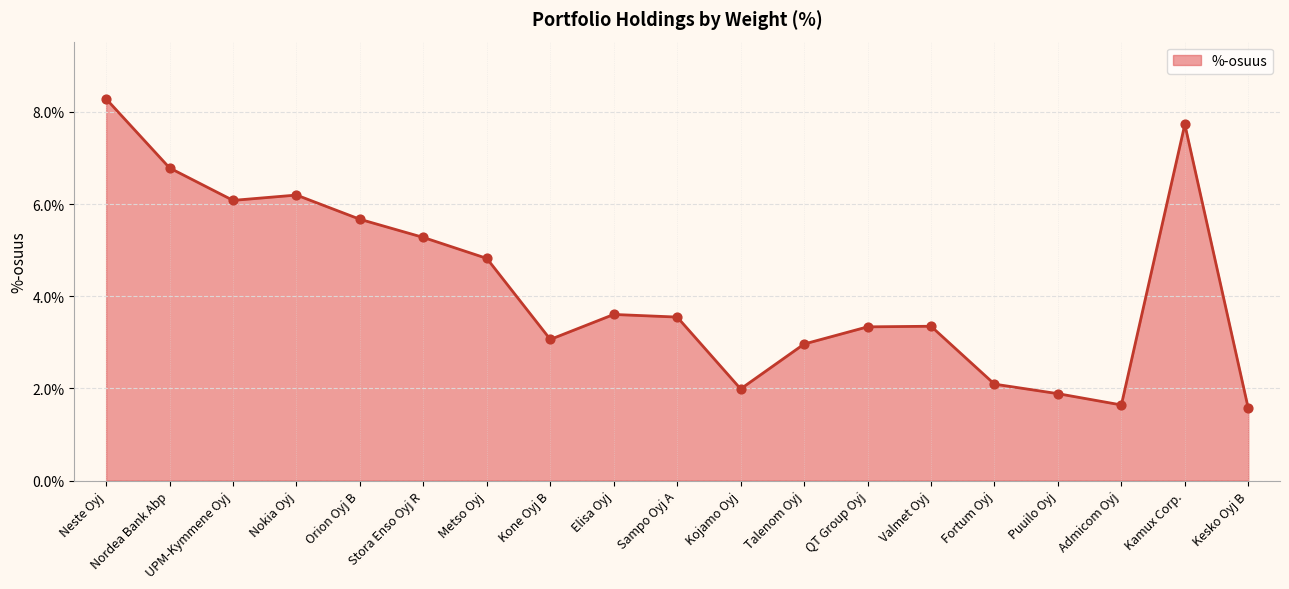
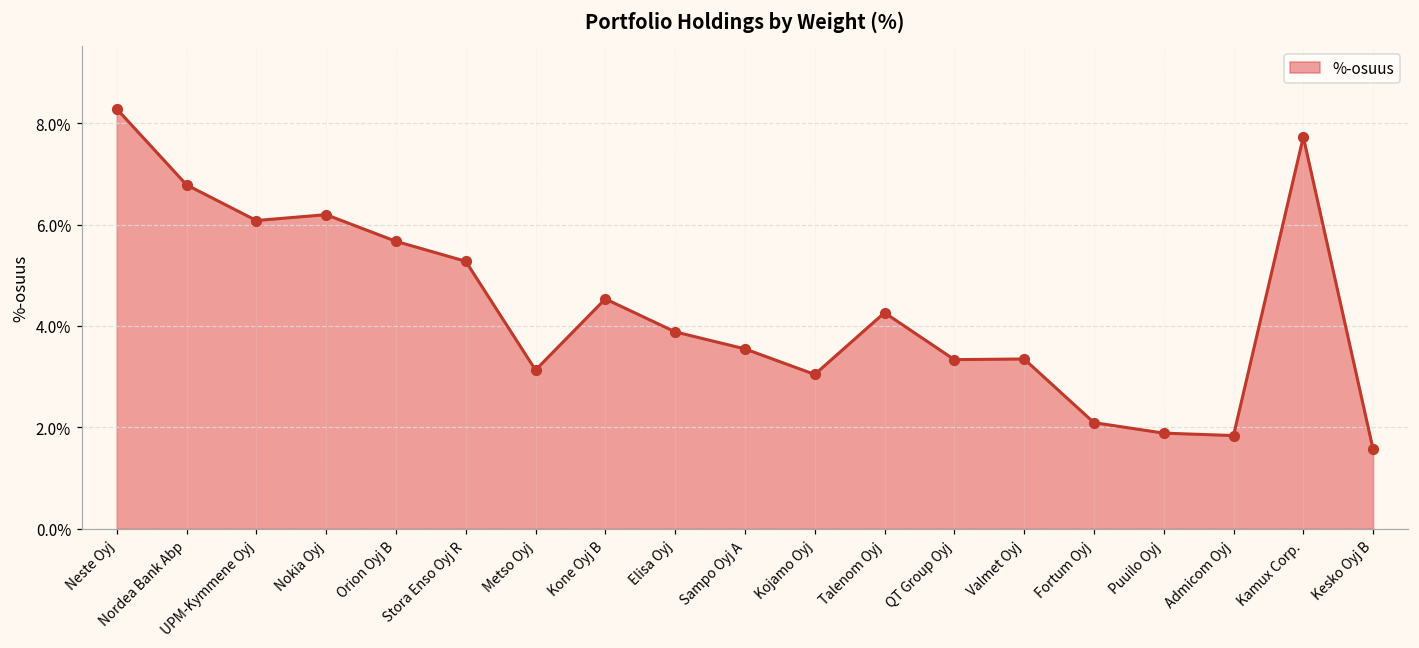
Metso Oyj: 4.8% -> 3.1%
Kone Oyj B: 3.1% -> 4.5%
Elisa Oyj: 3.6% -> 3.9%
Kojamo Oyj: 2.0% -> 3.0%
Talenom Oyj: 3.0% -> 4.3%
Admicom Oyj: 1.6% -> 1.8%
